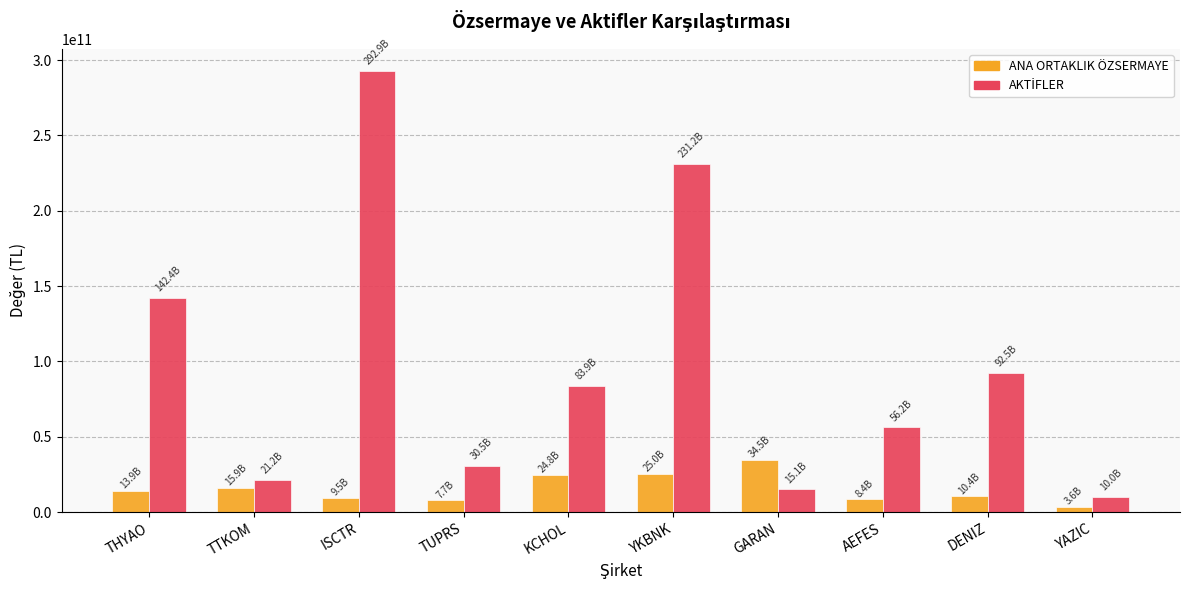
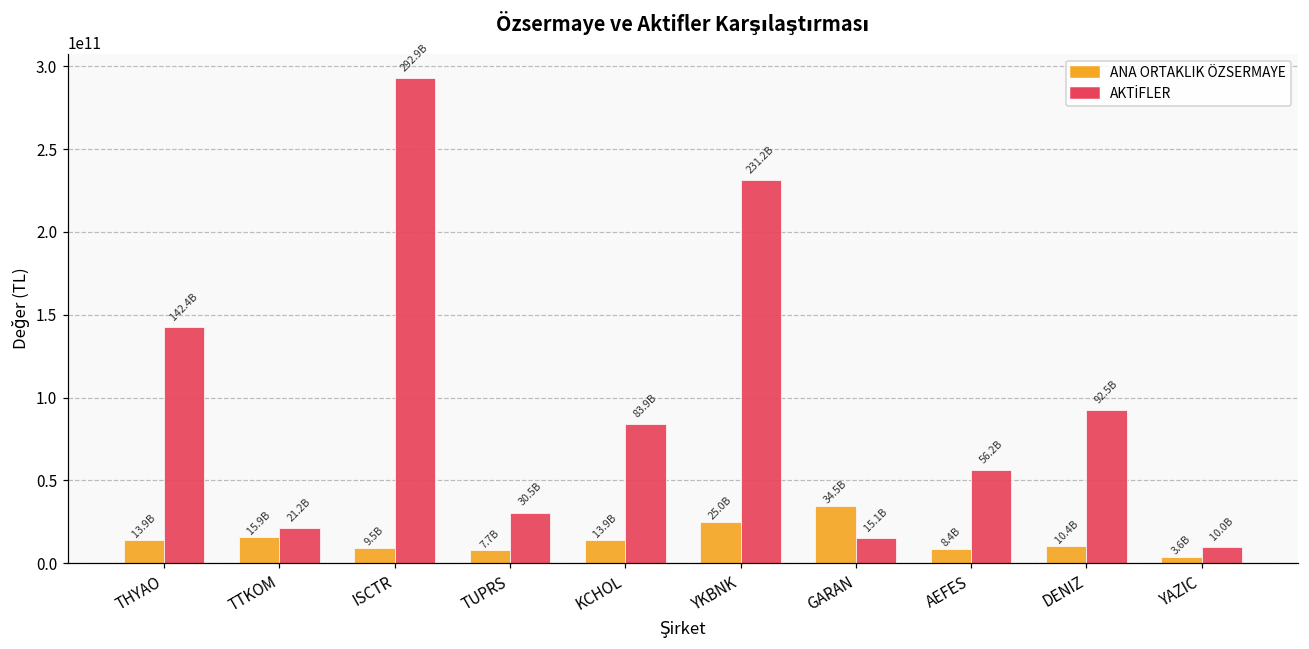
ANA ORTAKLIK ÖZSERMAYE, KCHOL: 24.8B -> 13.9B
